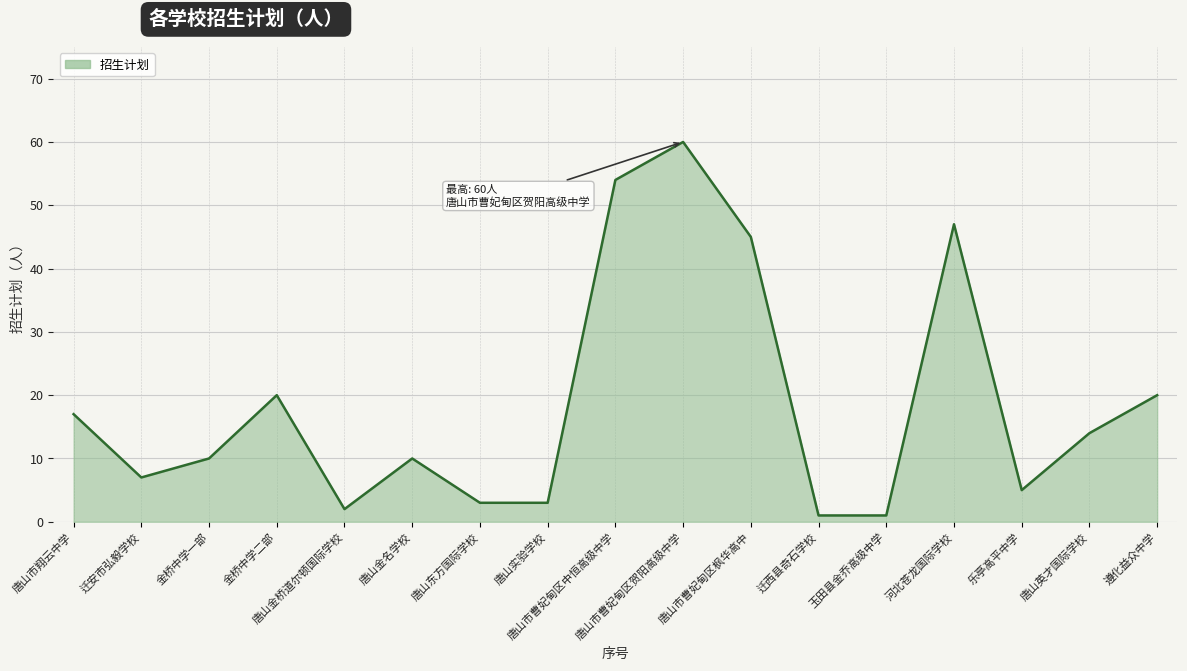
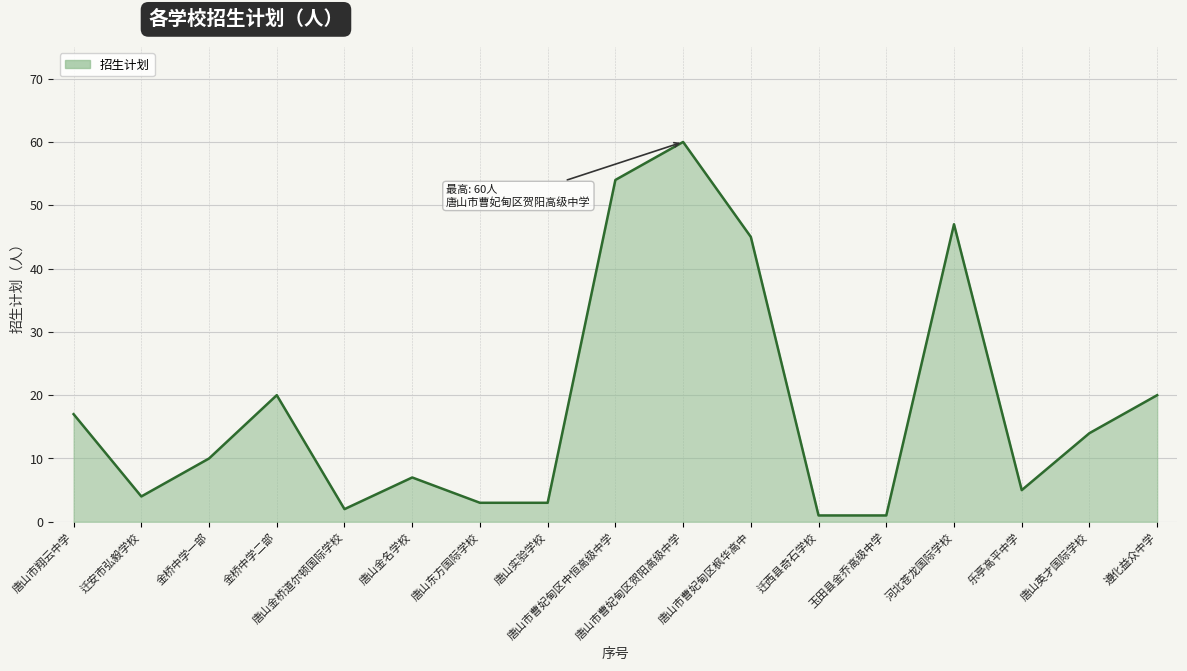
迁安市弘毅学校: 7 -> 4
唐山金名学校: 10 -> 7
